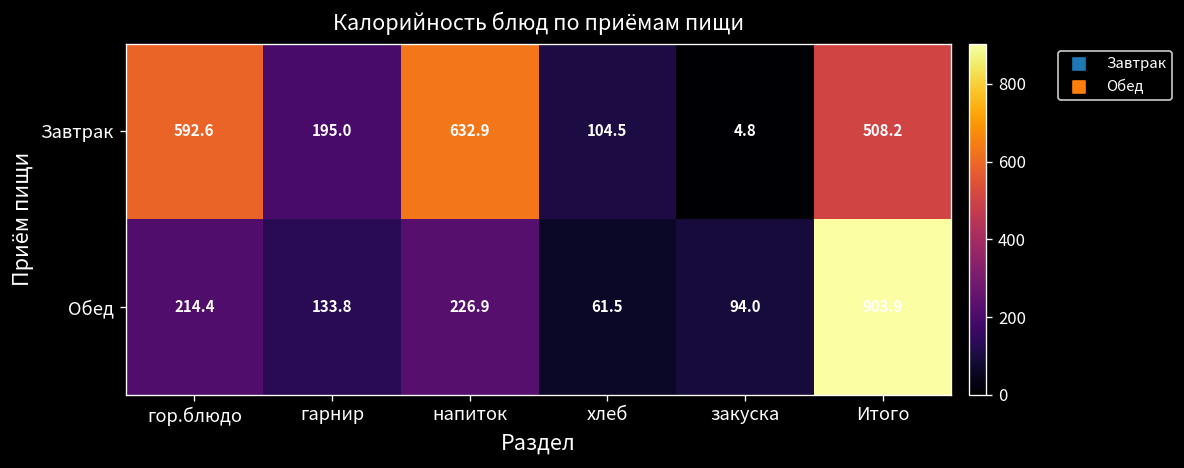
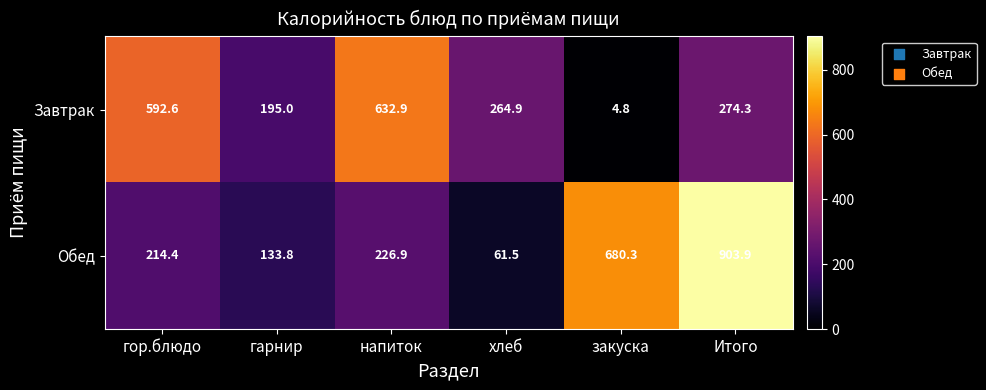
Завтрак, хлеб: 104.5 -> 264.9
Завтрак, Итого: 508.2 -> 274.3
Обед, закуска: 94.0 -> 680.3
